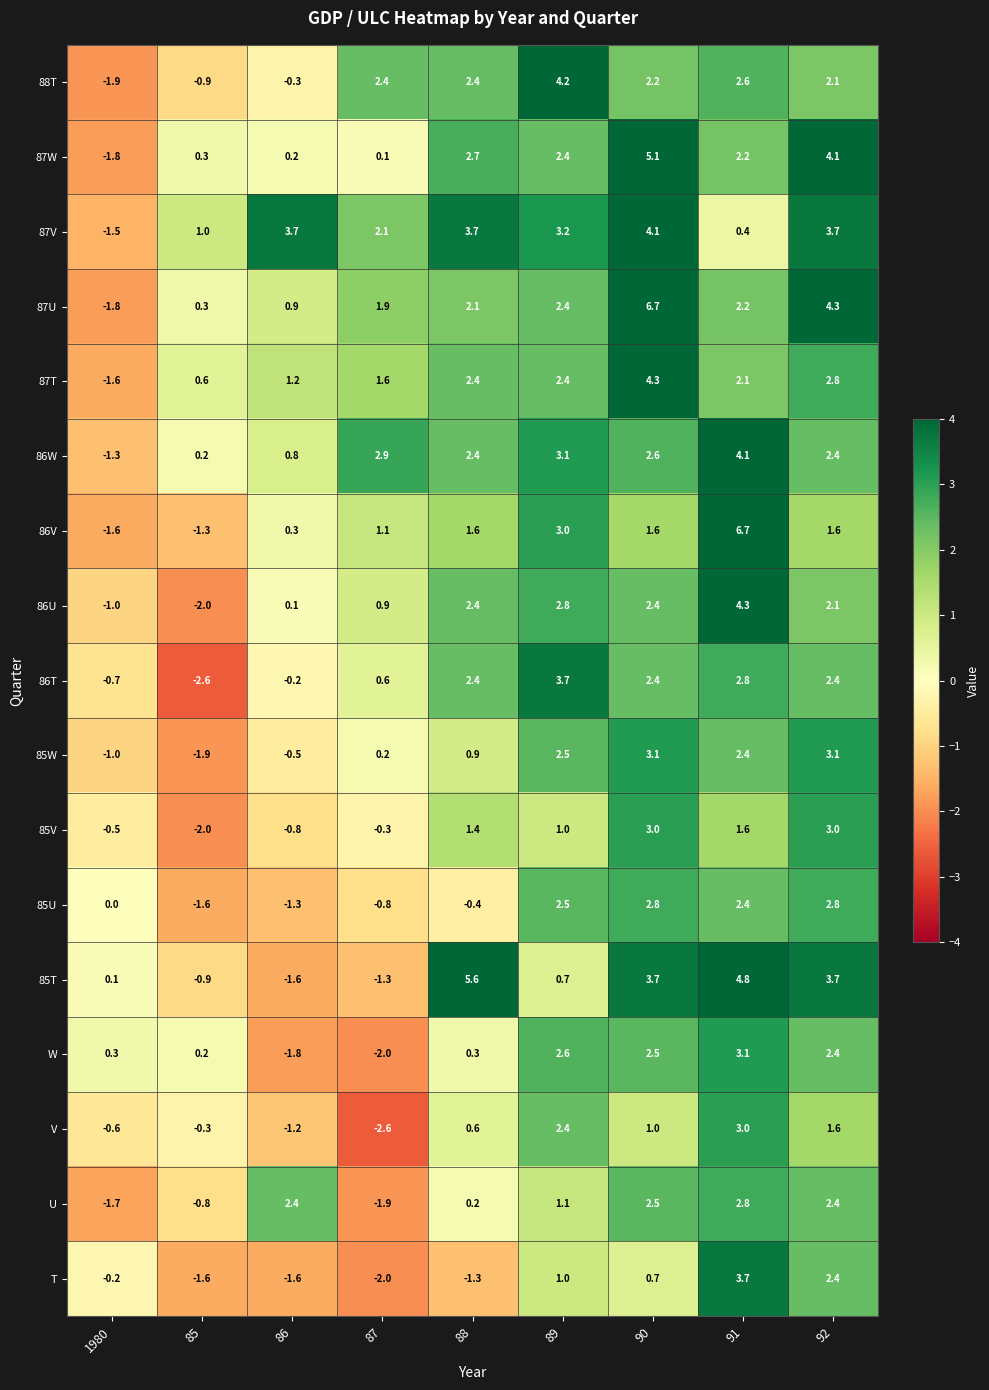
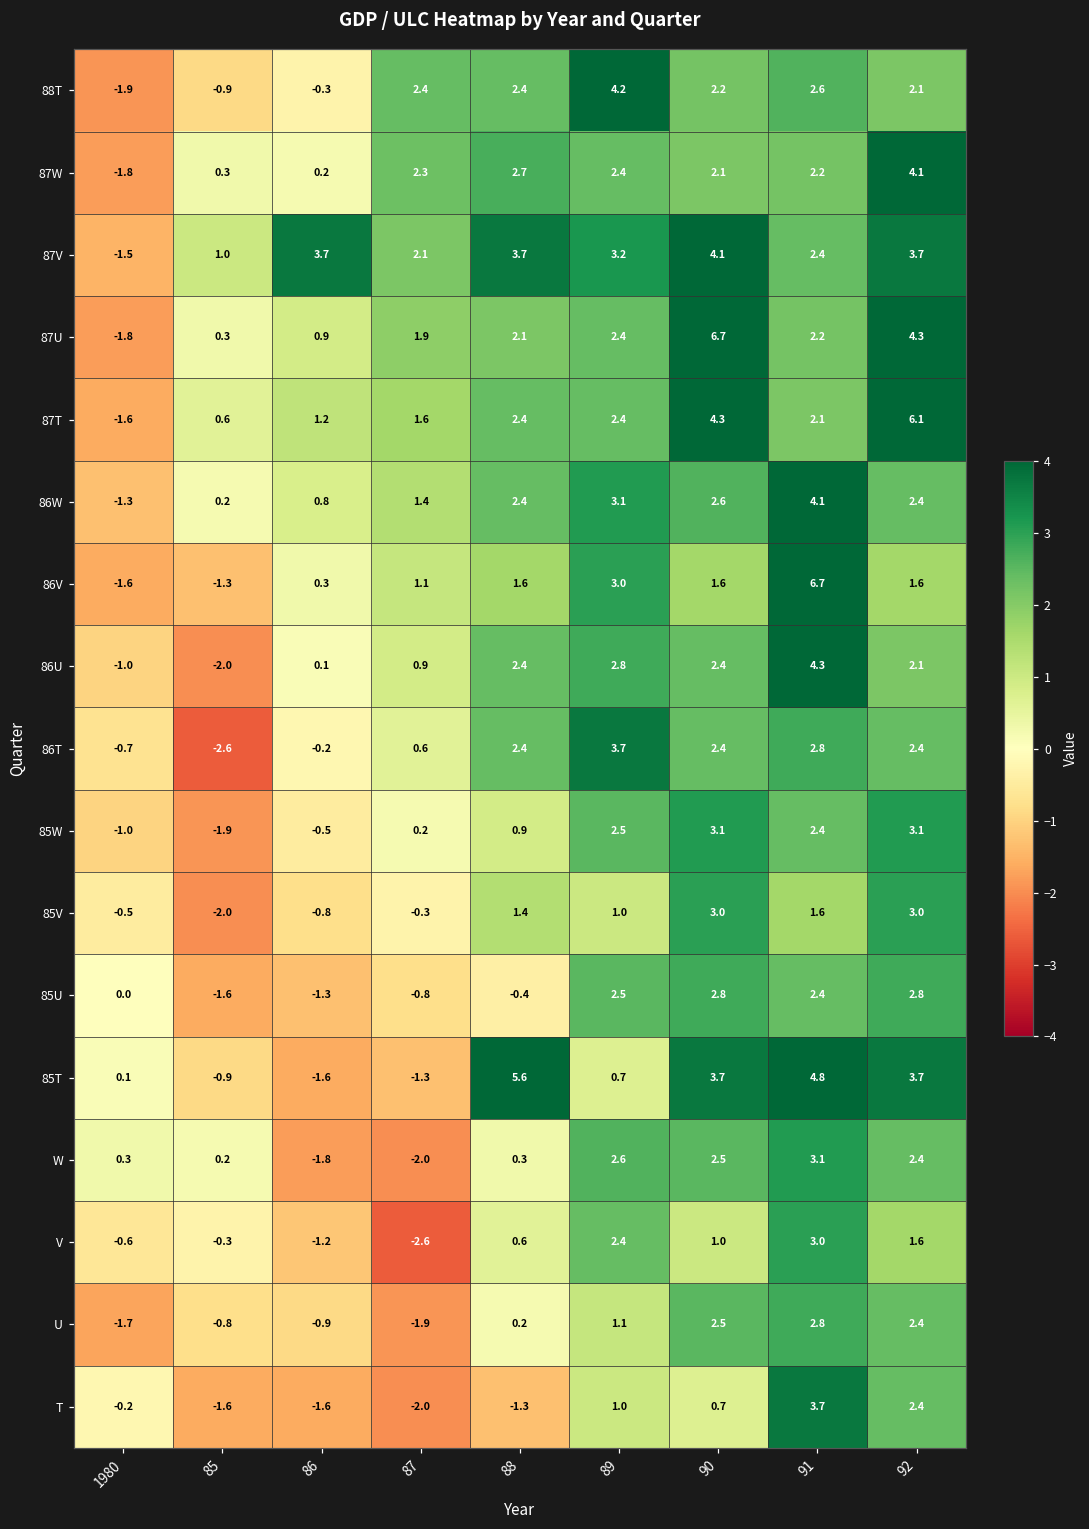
87W, 87: 0.1 -> 2.3
87W, 90: 5.1 -> 2.1
87V, 91: 0.4 -> 2.4
87T, 92: 2.8 -> 6.1
86W, 87: 2.9 -> 1.4
U, 86: 2.4 -> -0.9
